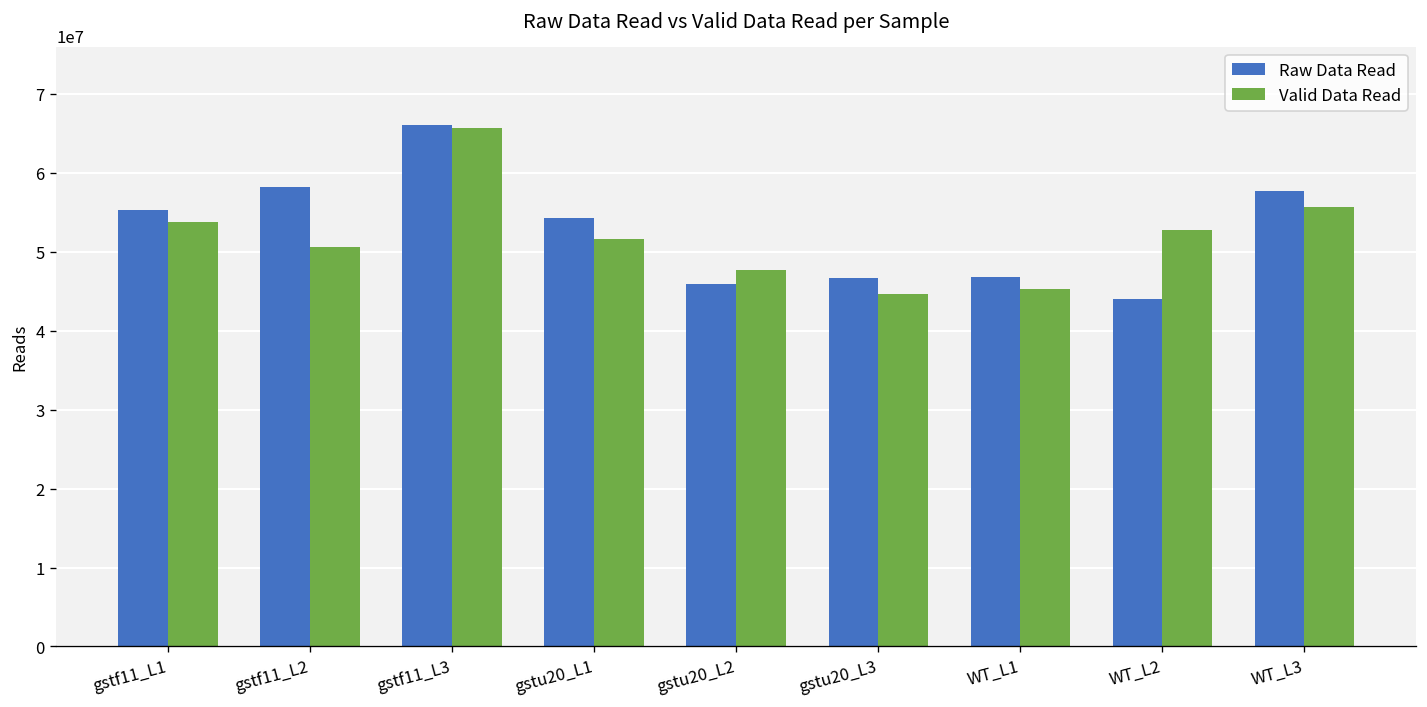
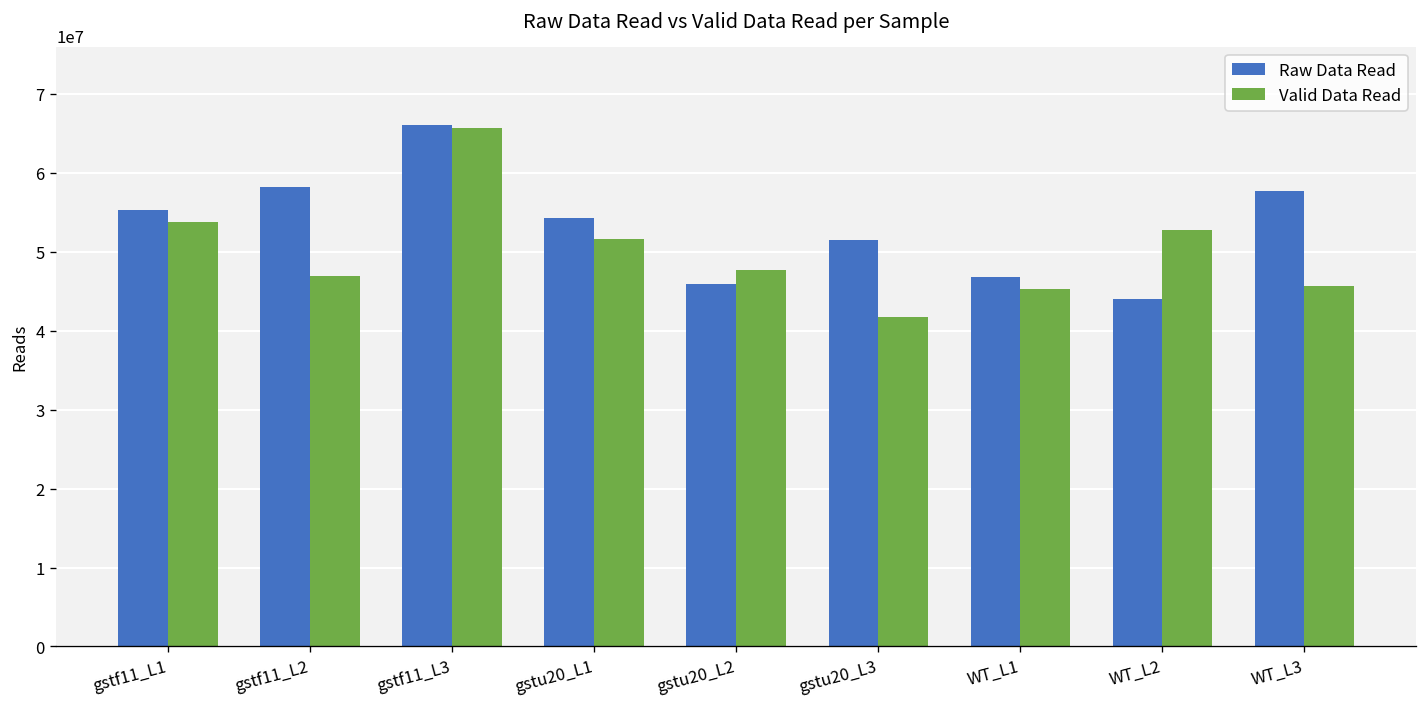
Valid Data Read, gstf11_L2: 51000000 -> 47000000
Raw Data Read, gstu20_L3: 47000000 -> 52000000
Valid Data Read, gstu20_L3: 45000000 -> 42000000
Valid Data Read, WT_L3: 56000000 -> 46000000
